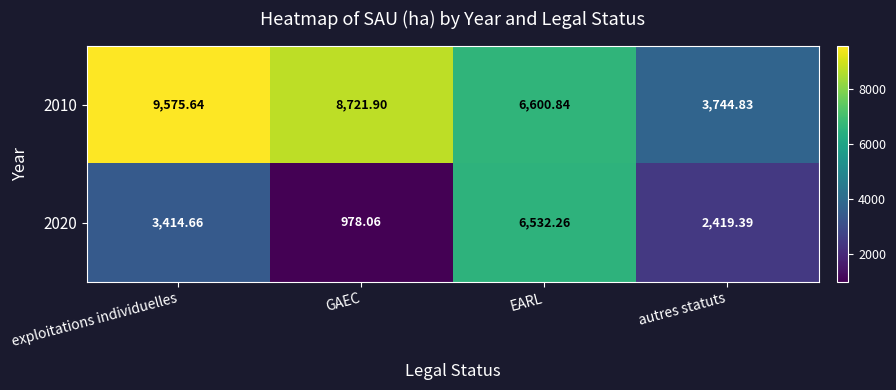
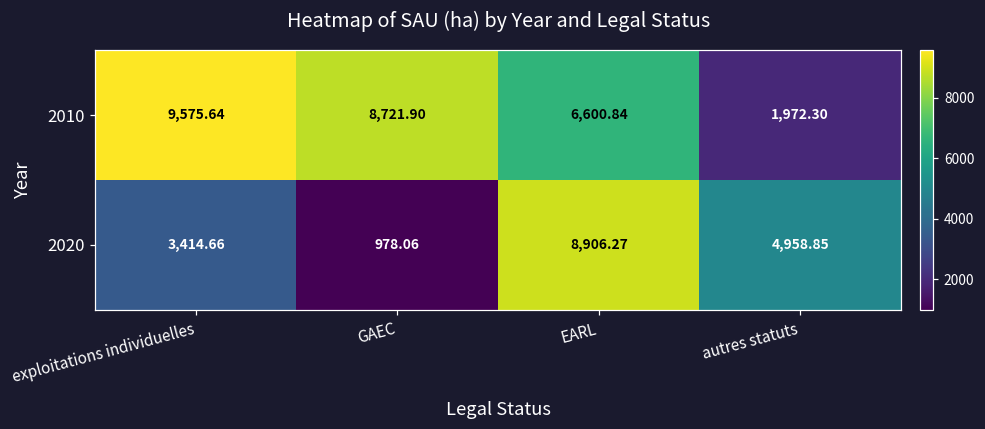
2010, autres statuts: 3,744.83 -> 1,972.30
2020, EARL: 6,532.26 -> 8,906.27
2020, autres statuts: 2,419.39 -> 4,958.85
